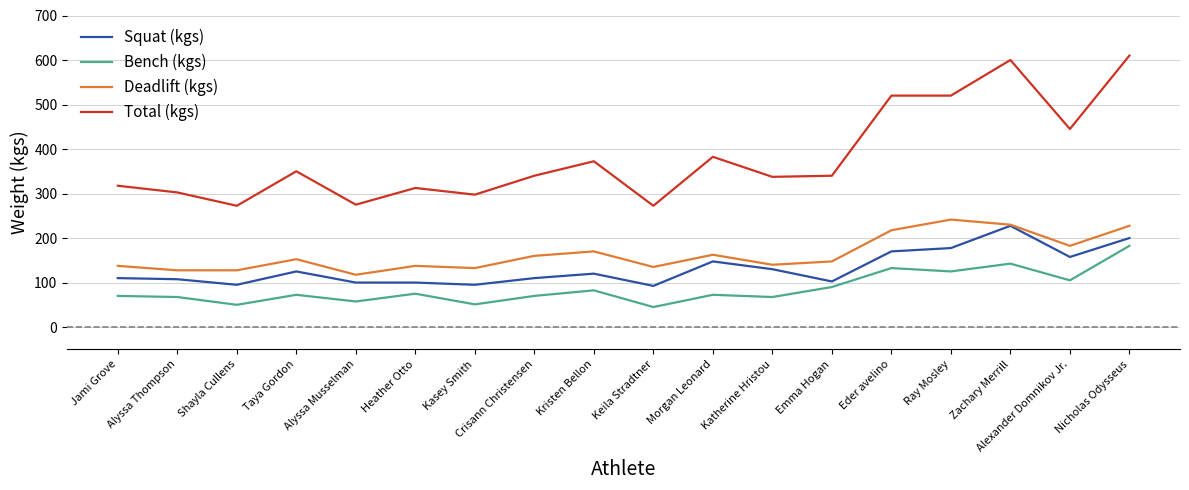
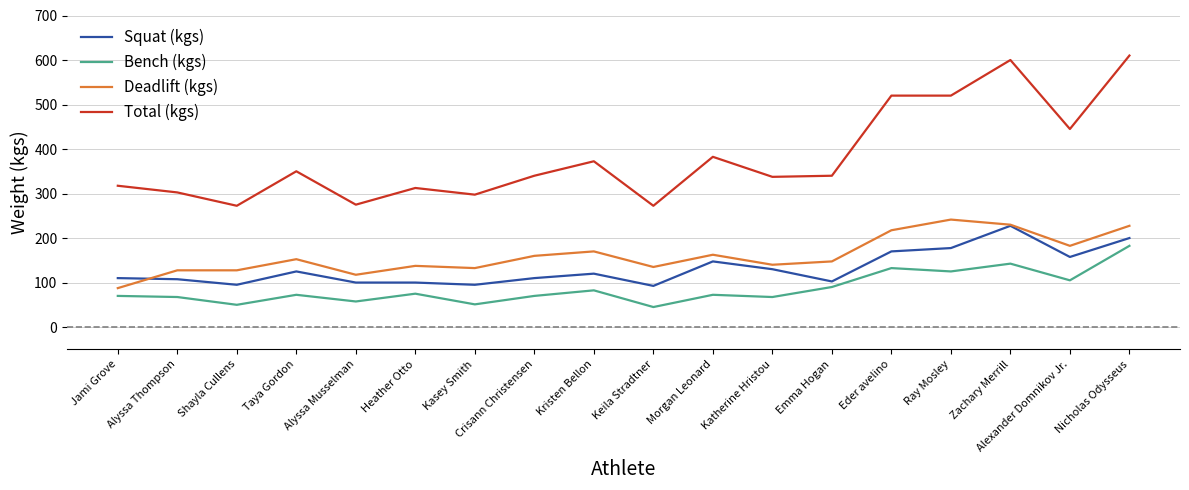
Deadlift (kgs), Jami Grove: 140 -> 90
